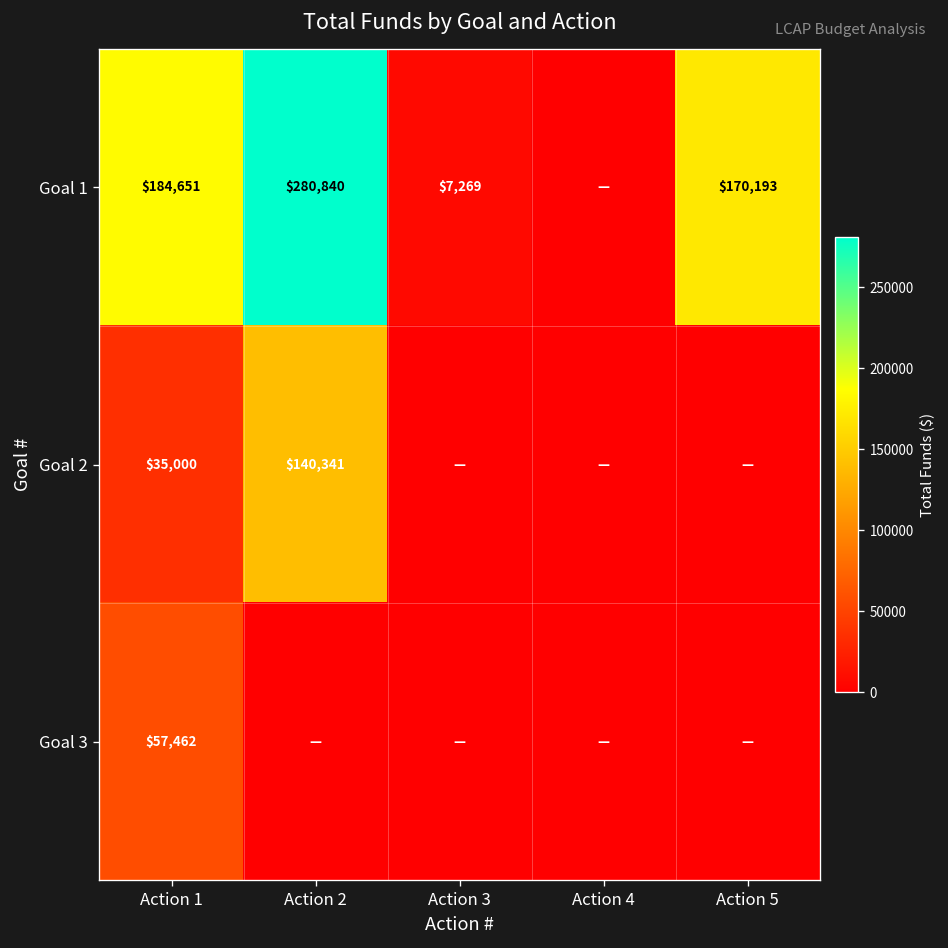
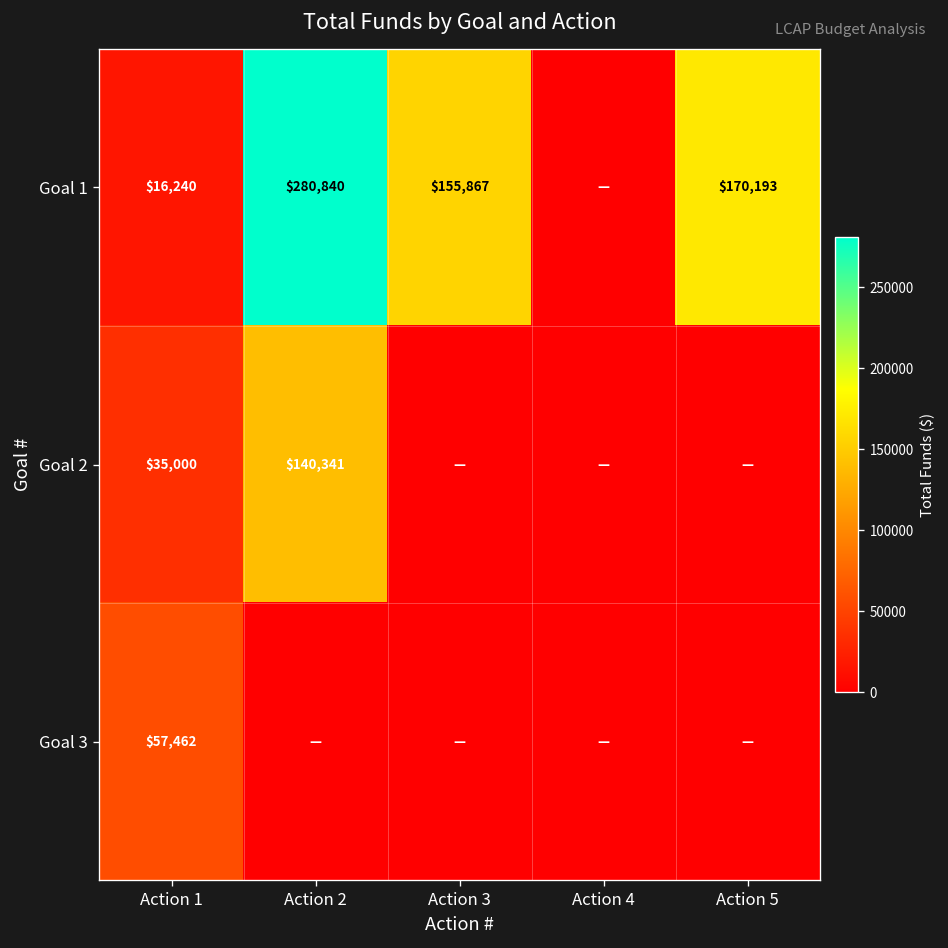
Goal 1, Action 1: $184,651 -> $16,240
Goal 1, Action 3: $7,269 -> $155,867
